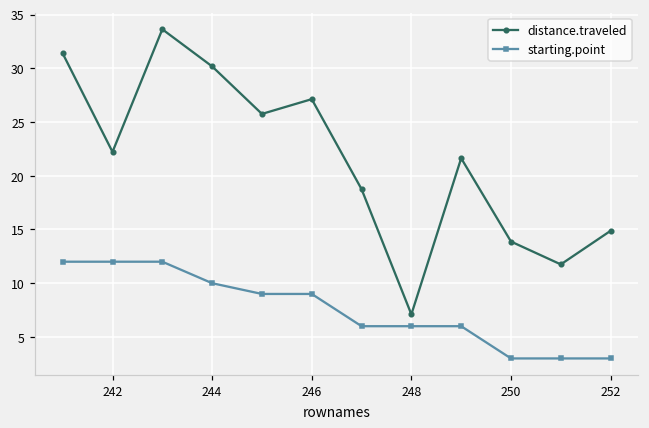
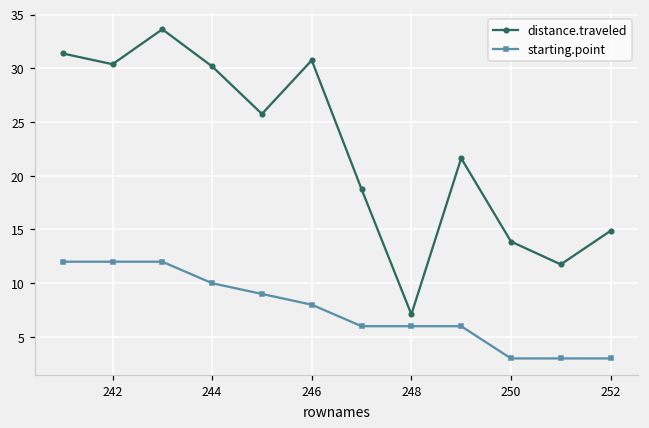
distance.traveled, 242: 22 -> 30
distance.traveled, 246: 27 -> 31
starting.point, 246: 9 -> 8
